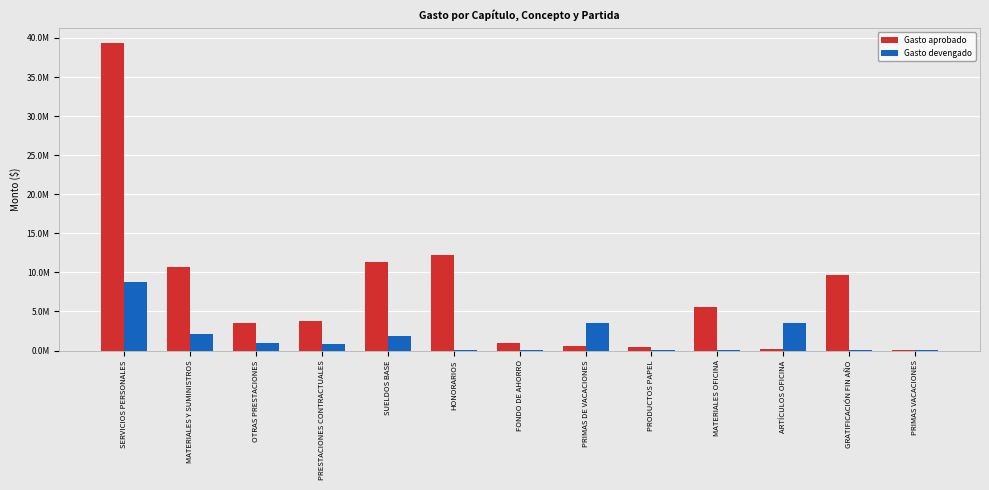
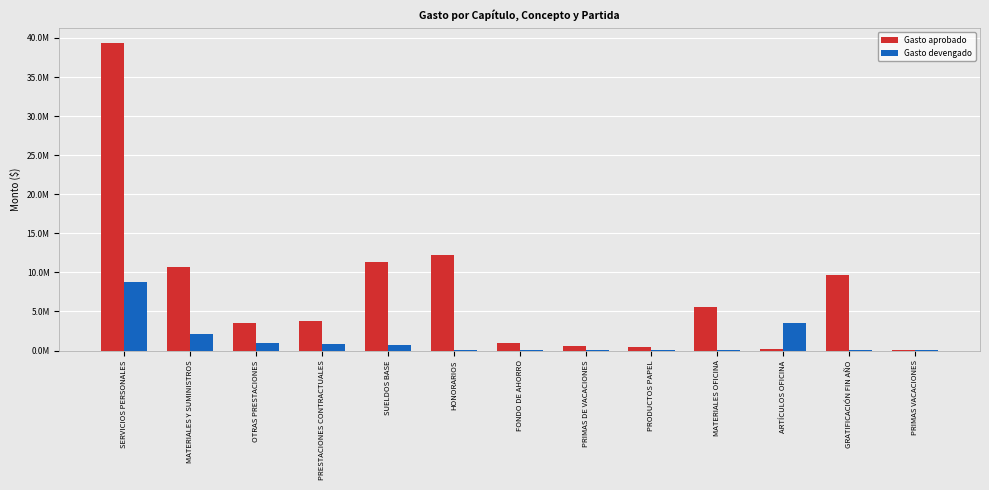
Gasto devengado, SUELDOS BASE: 2000000 -> 1000000
Gasto devengado, PRIMAS DE VACACIONES: 4000000 -> 0
